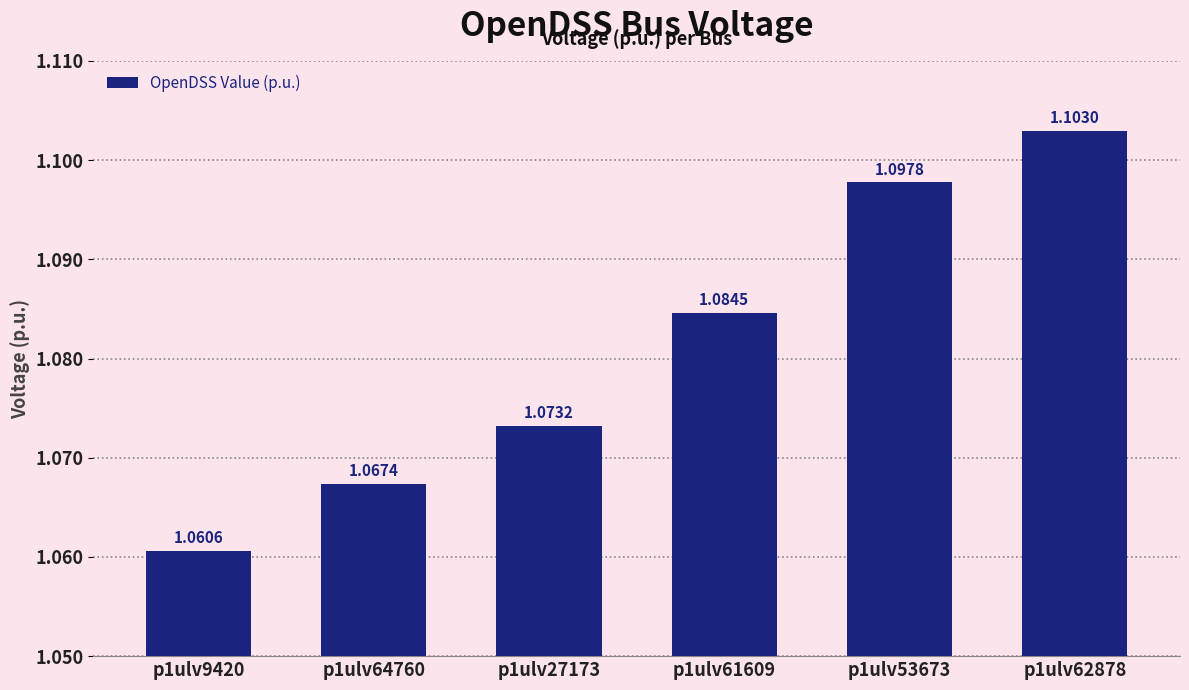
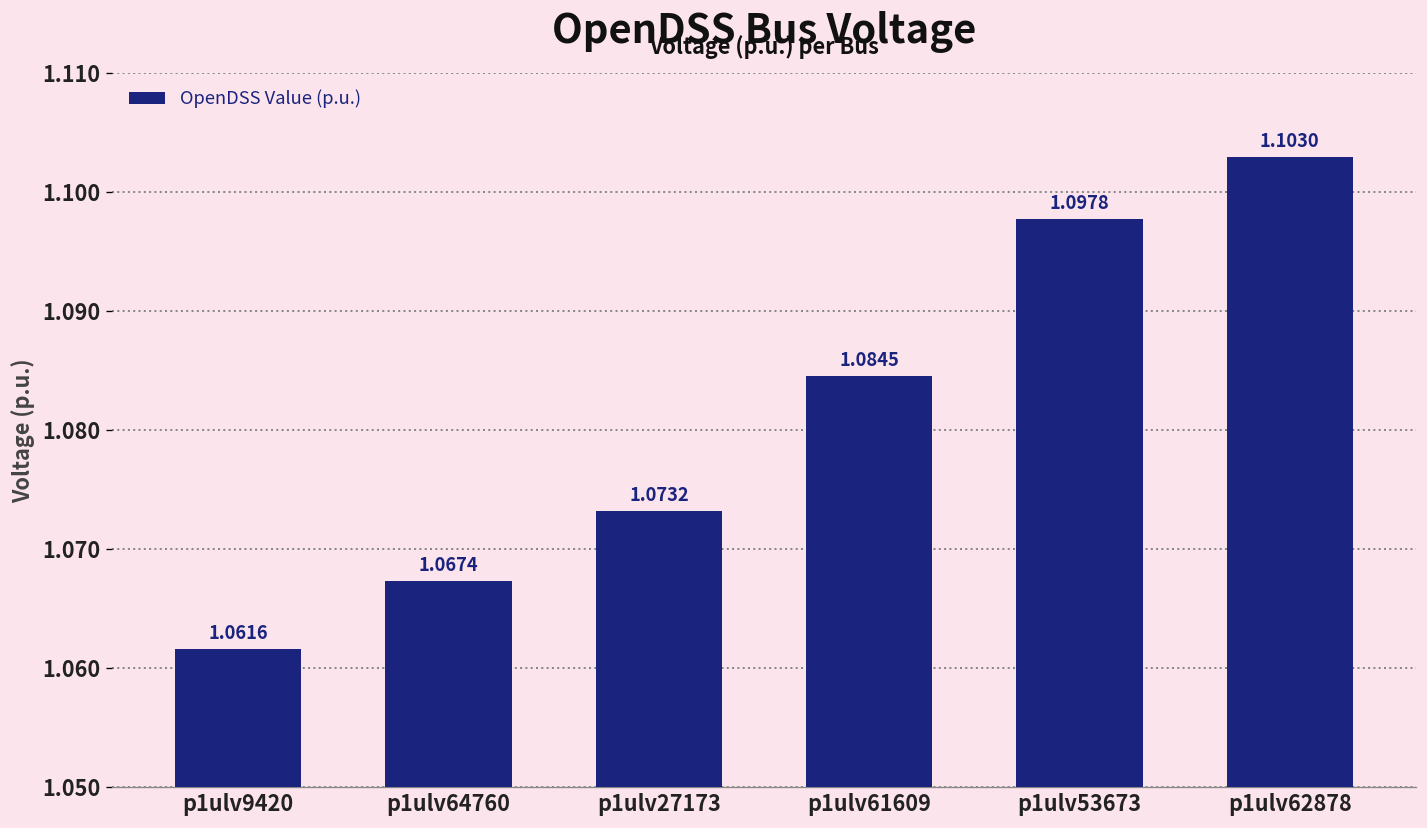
p1ulv9420: 1.0606 -> 1.0616
